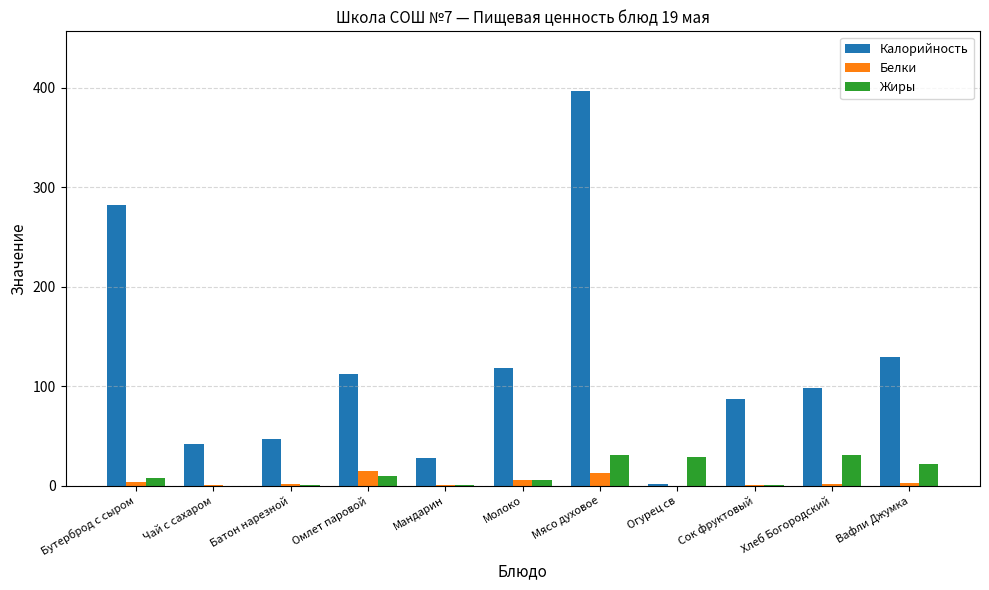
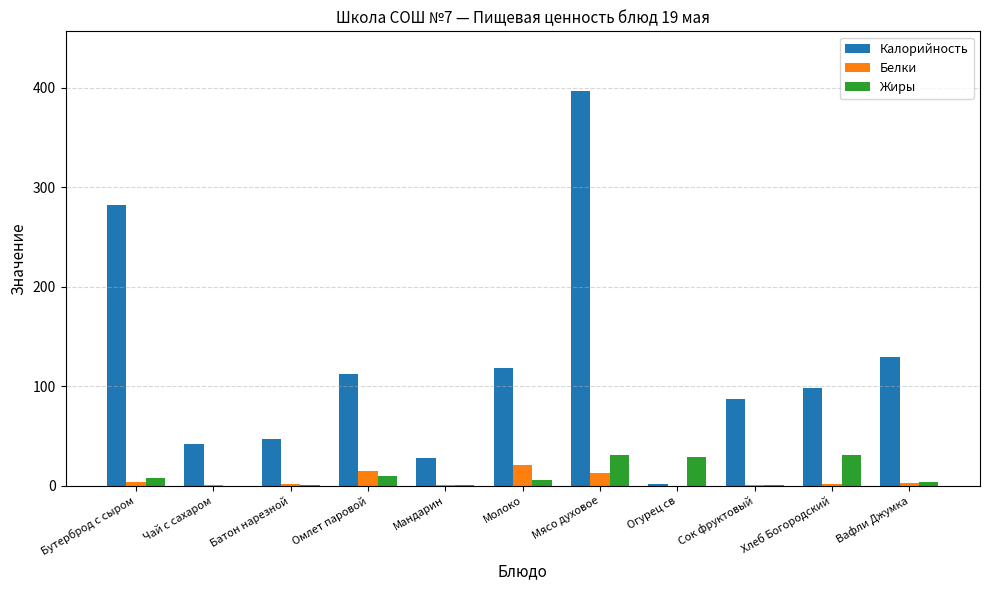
Белки, Молоко: 10 -> 20
Жиры, Вафли Джумка: 20 -> 0
